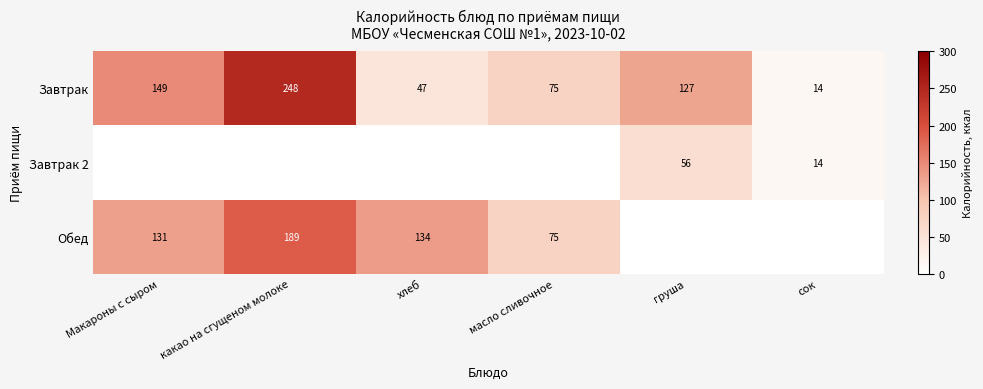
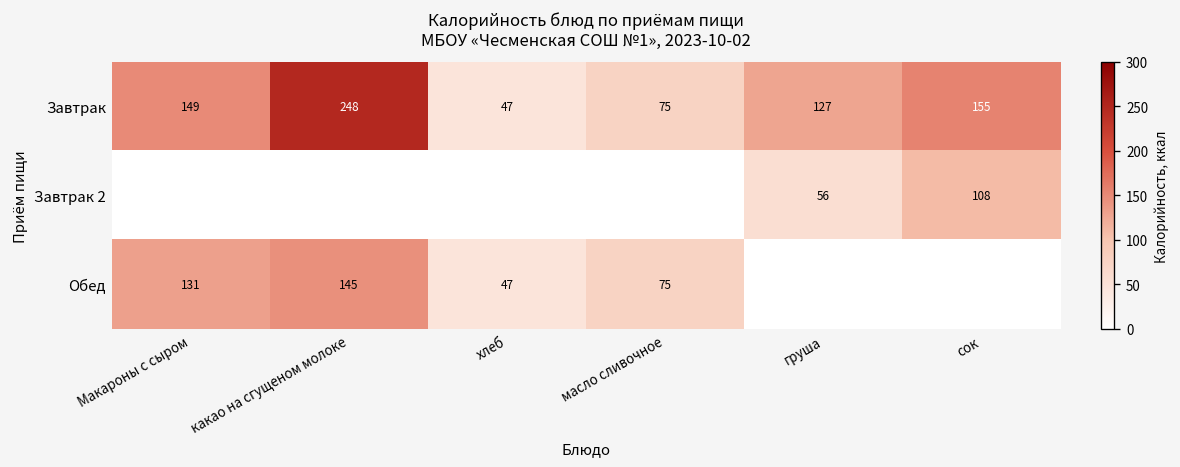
Завтрак, сок: 14 -> 155
Завтрак 2, сок: 14 -> 108
Обед, какао на сгущеном молоке: 189 -> 145
Обед, хлеб: 134 -> 47
